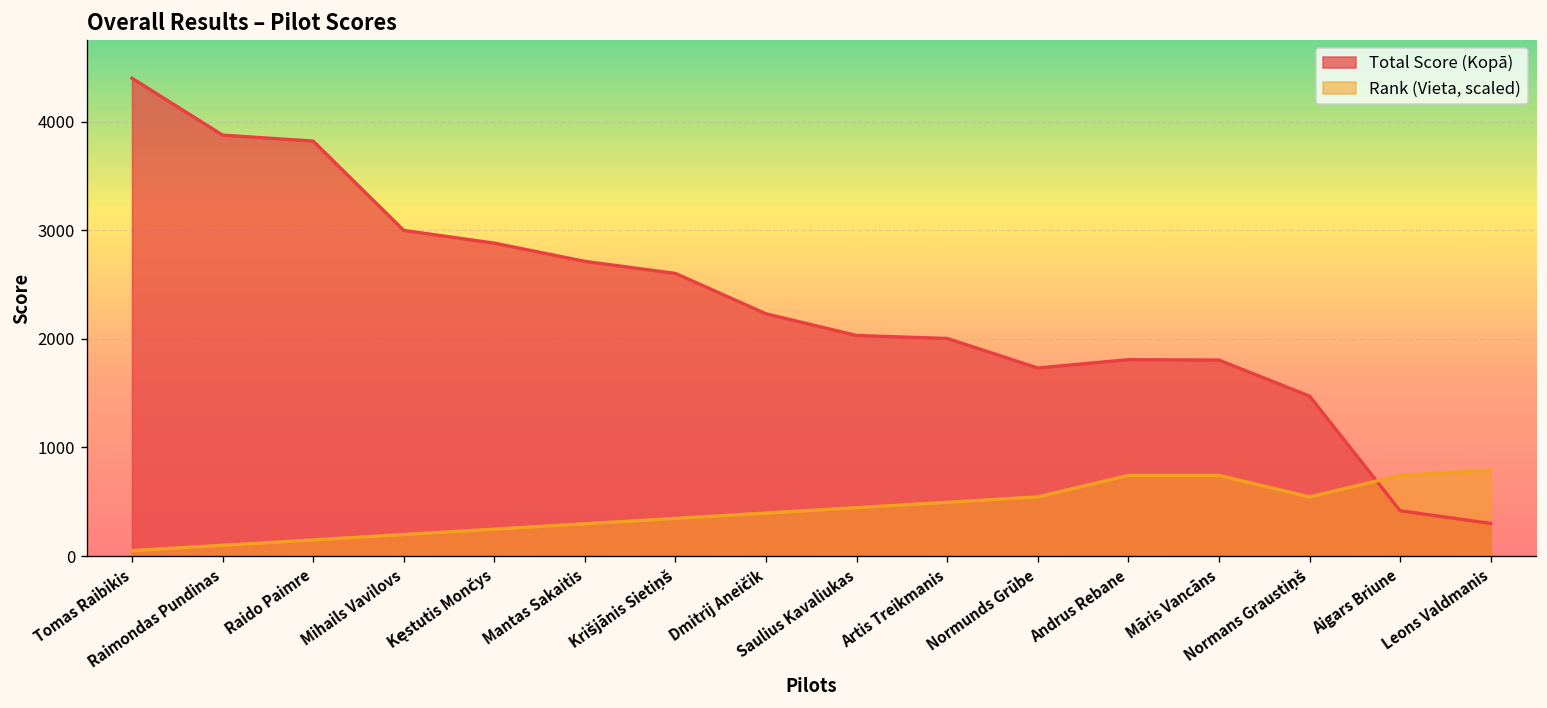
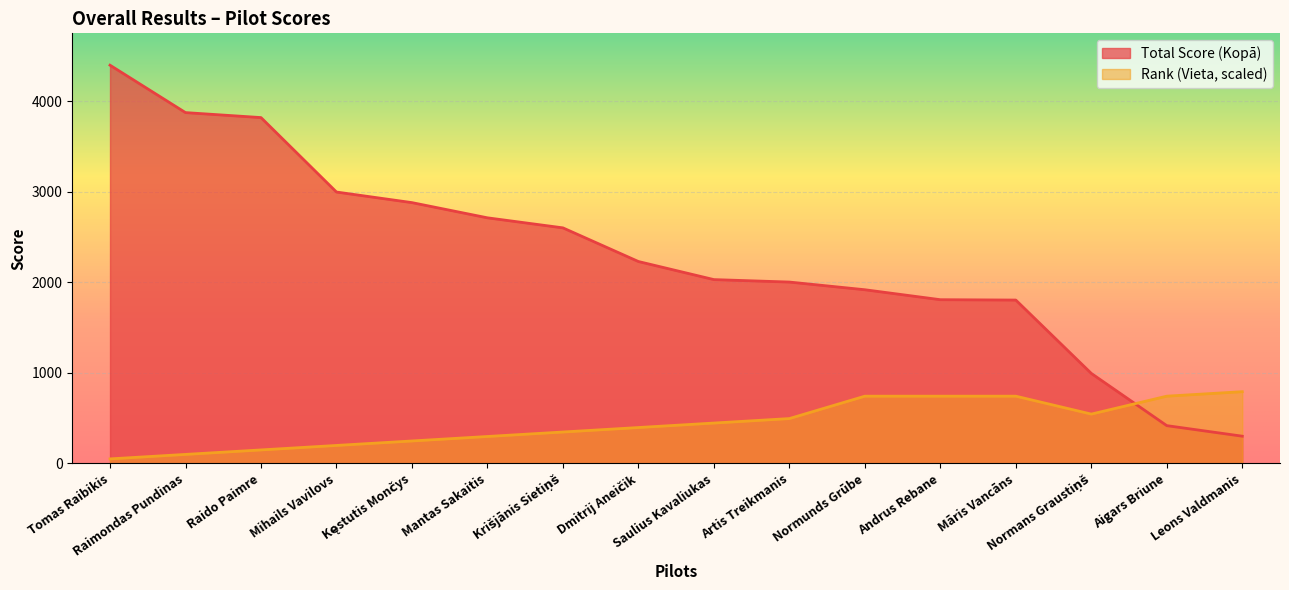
Total Score (Kopā), Normunds Grūbe: 1700 -> 1900
Rank (Vieta, scaled), Normunds Grūbe: 500 -> 700
Total Score (Kopā), Normans Graustiņš: 1500 -> 1000
